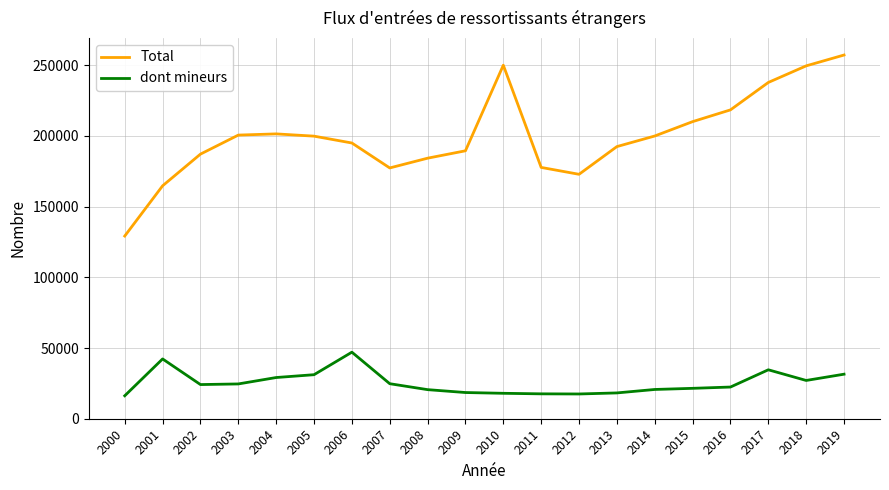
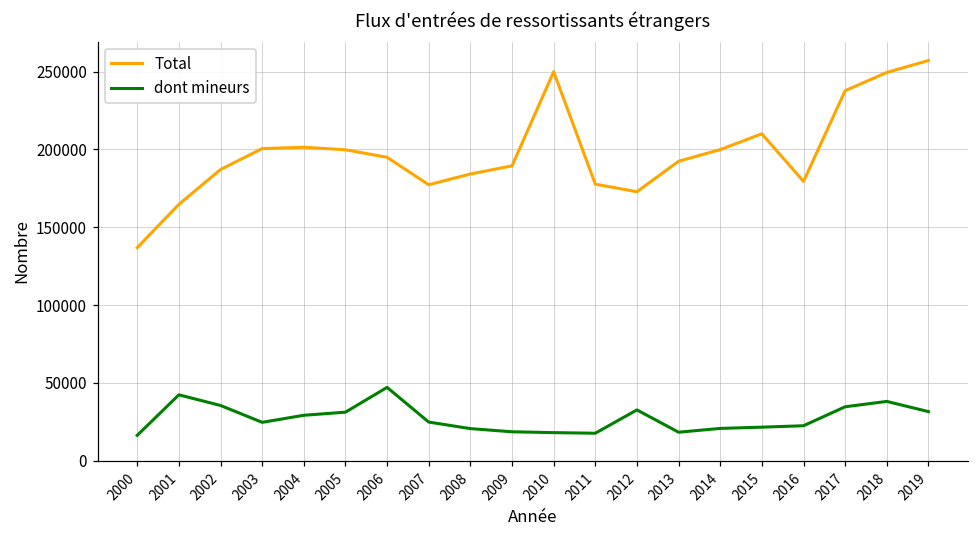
Total, 2000: 129000 -> 137000
dont mineurs, 2002: 24000 -> 35000
dont mineurs, 2012: 18000 -> 33000
Total, 2016: 218000 -> 179000
dont mineurs, 2018: 27000 -> 38000
